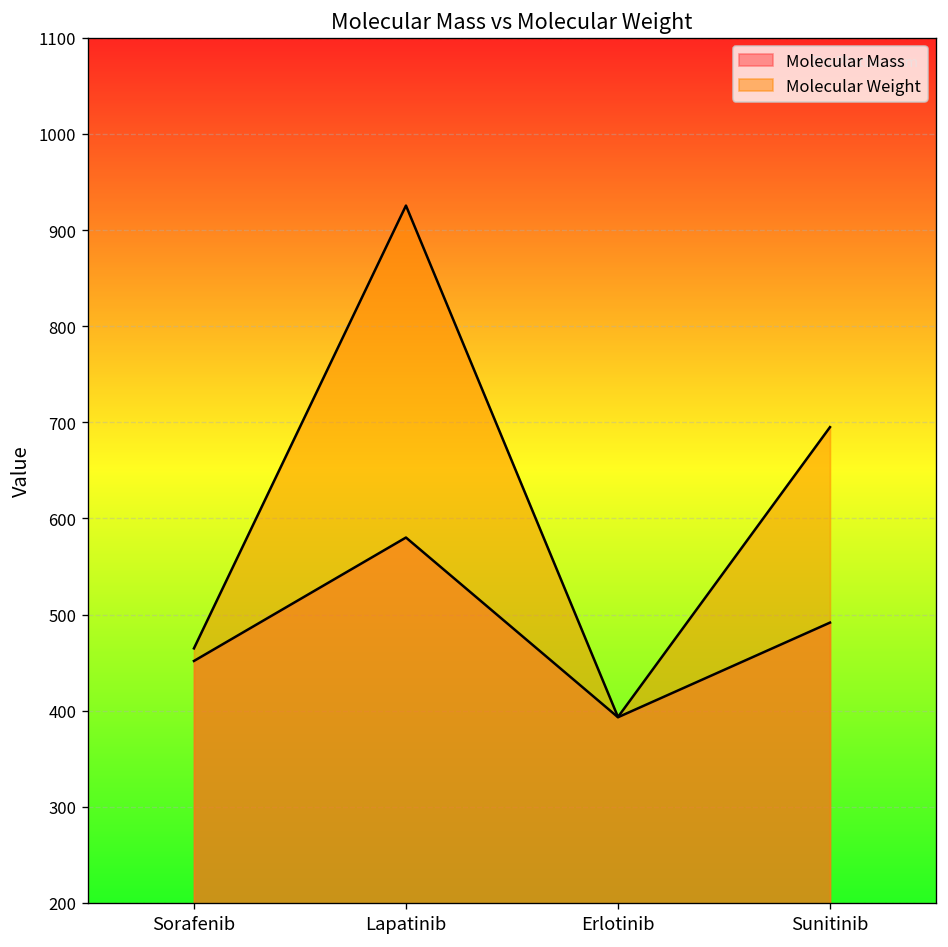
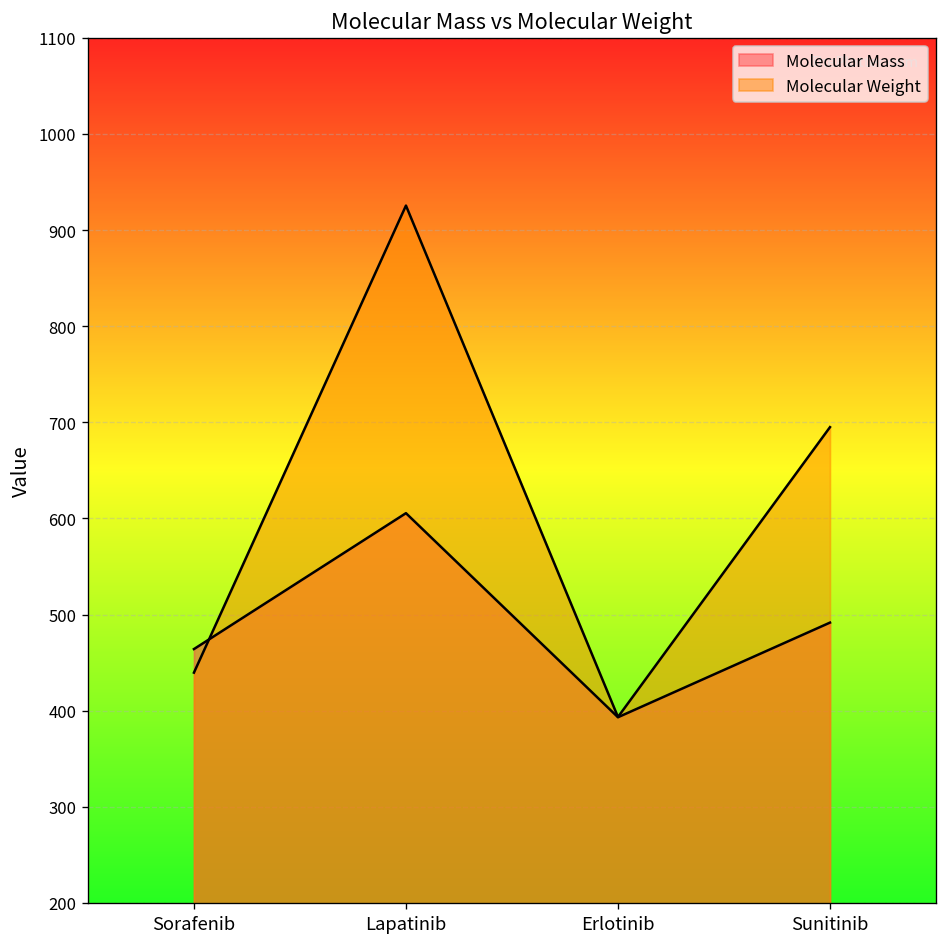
Molecular Mass, Sorafenib: 450 -> 460
Molecular Weight, Sorafenib: 460 -> 440
Molecular Mass, Lapatinib: 580 -> 610
